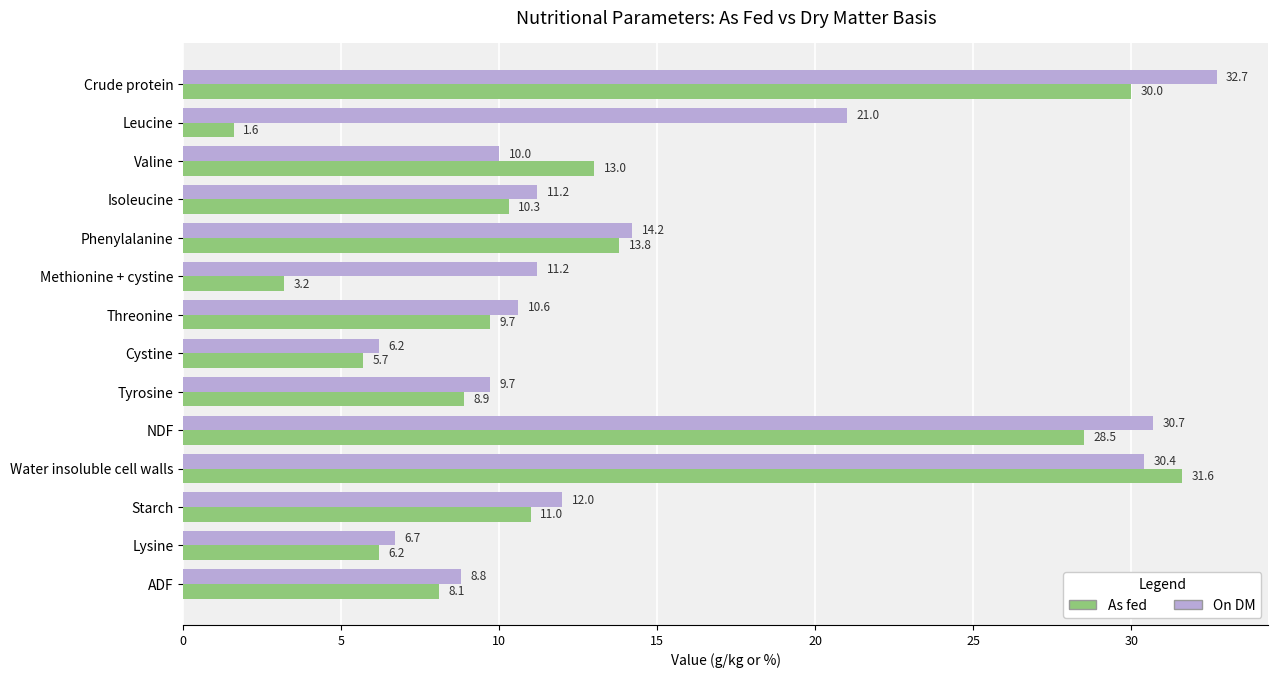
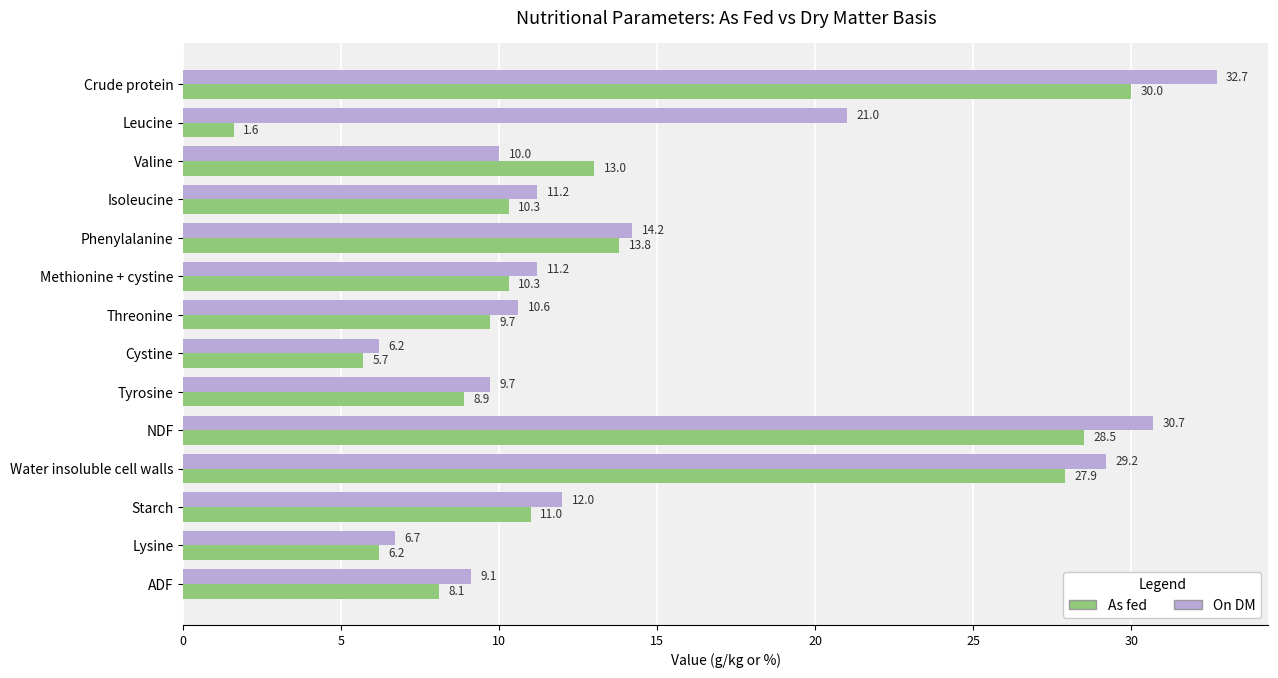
As fed, Methionine + cystine: 3.2 -> 10.3
On DM, Water insoluble cell walls: 30.4 -> 29.2
As fed, Water insoluble cell walls: 31.6 -> 27.9
On DM, ADF: 8.8 -> 9.1
